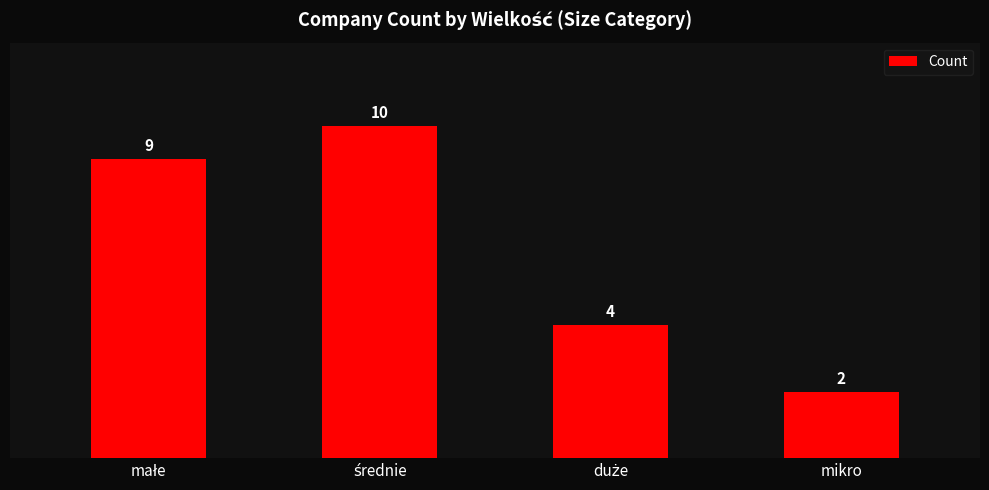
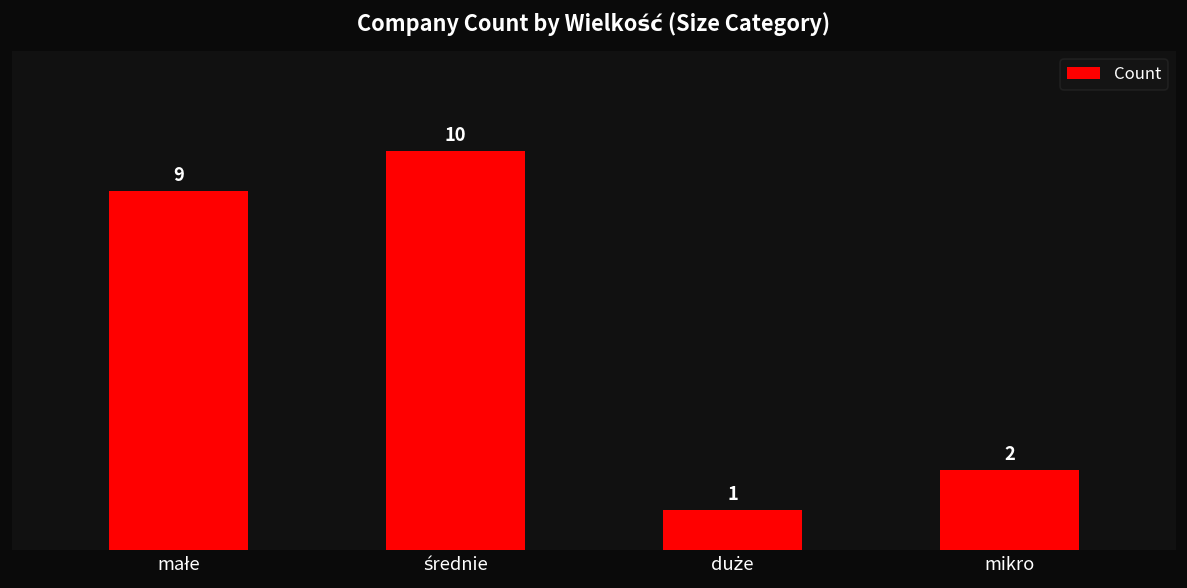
duże: 4 -> 1
